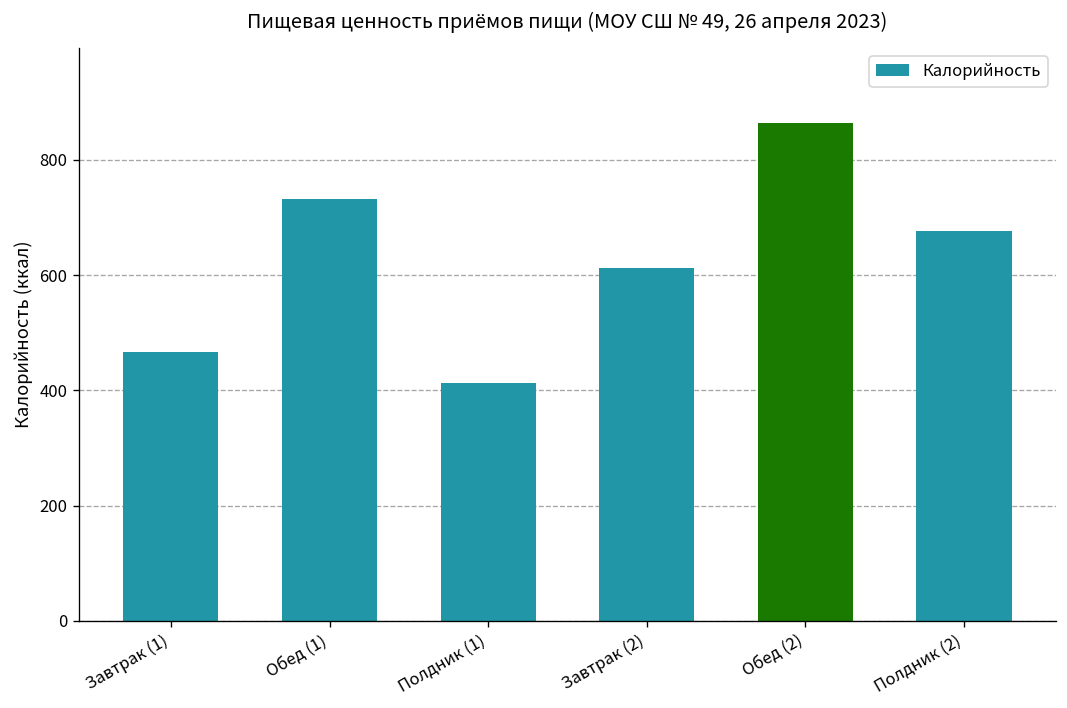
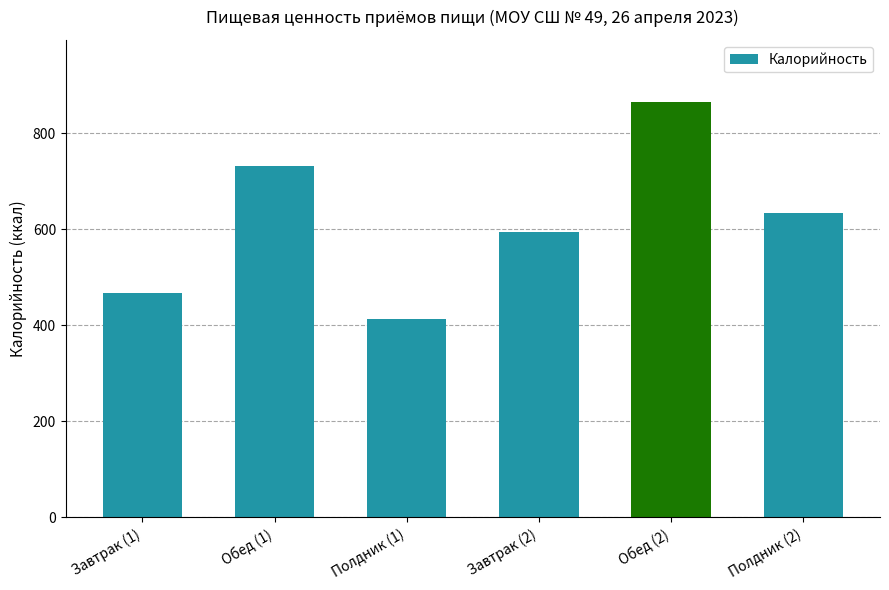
Завтрак (2): 610 -> 590
Полдник (2): 680 -> 630
